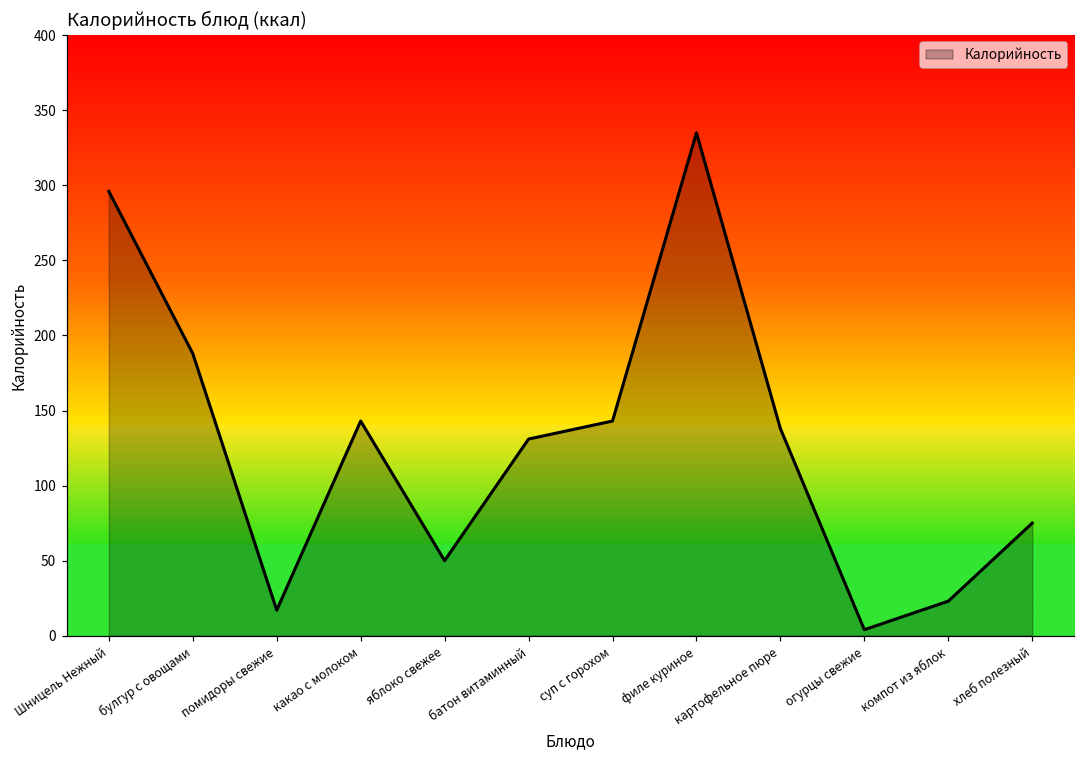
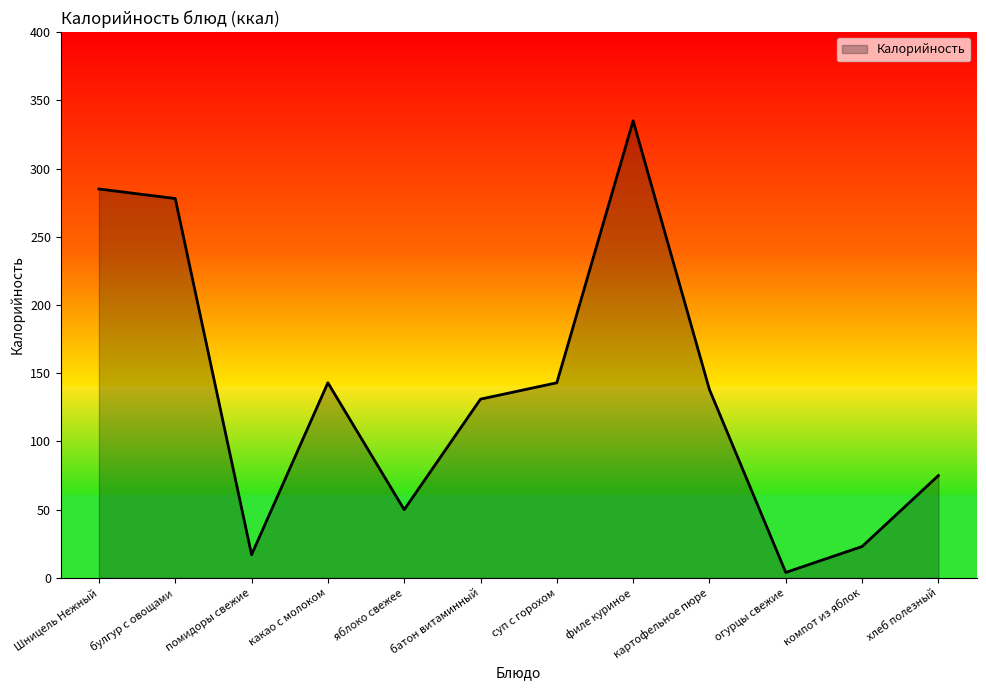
Шницель Нежный: 296 -> 285
булгур с овощами: 188 -> 278
